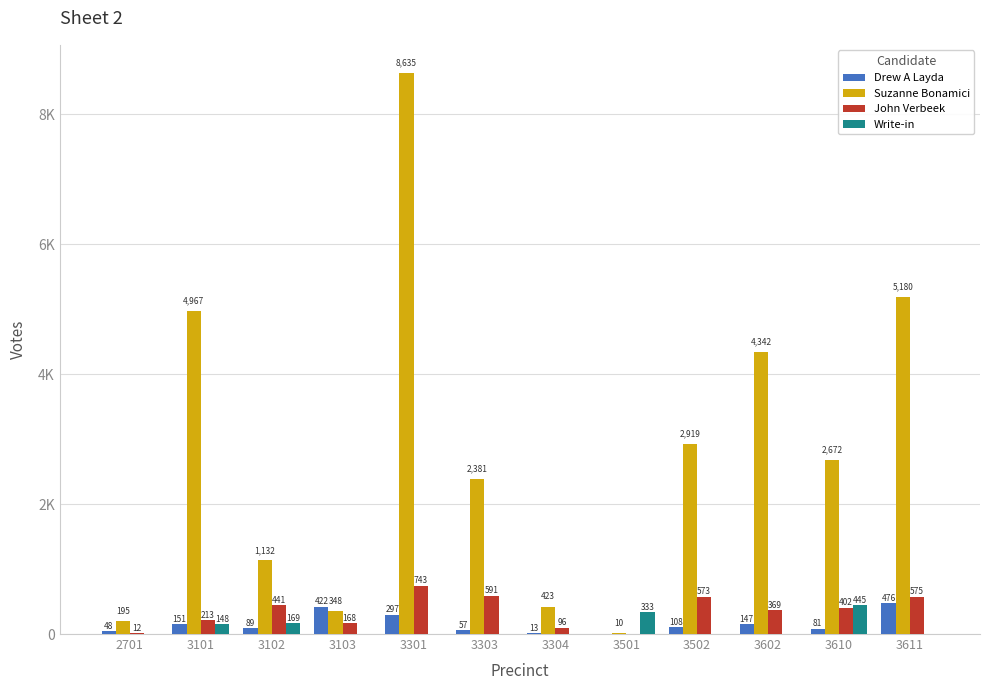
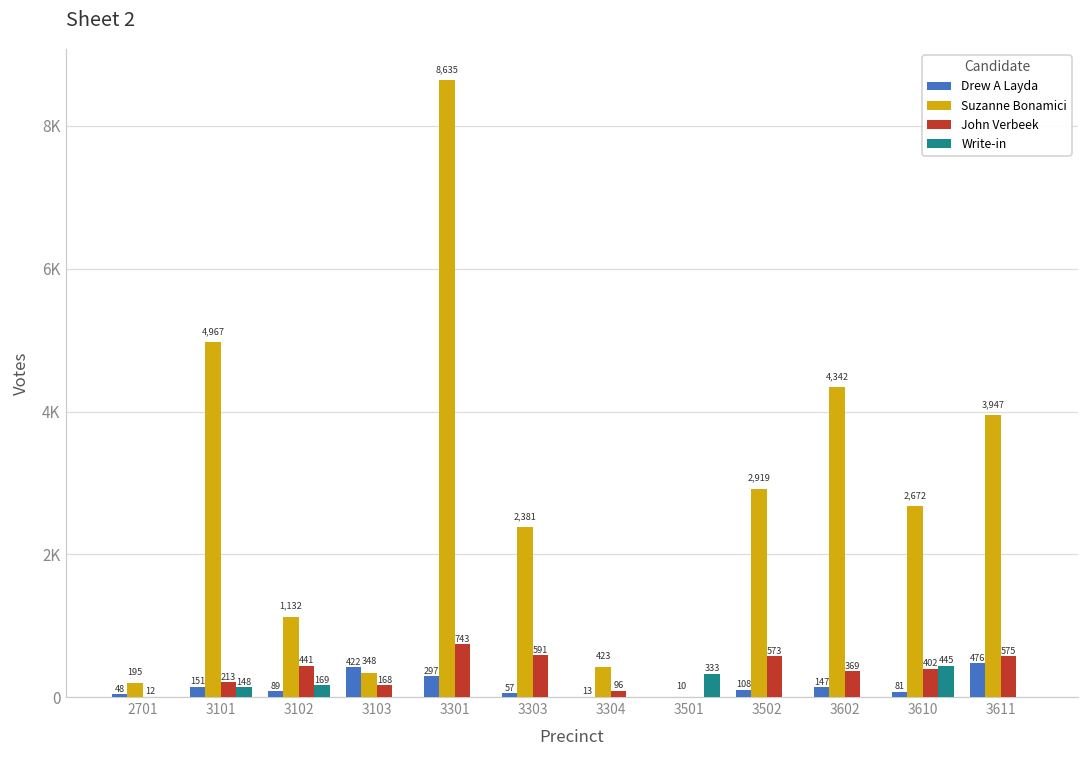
Suzanne Bonamici, 3611: 5,180 -> 3,947
